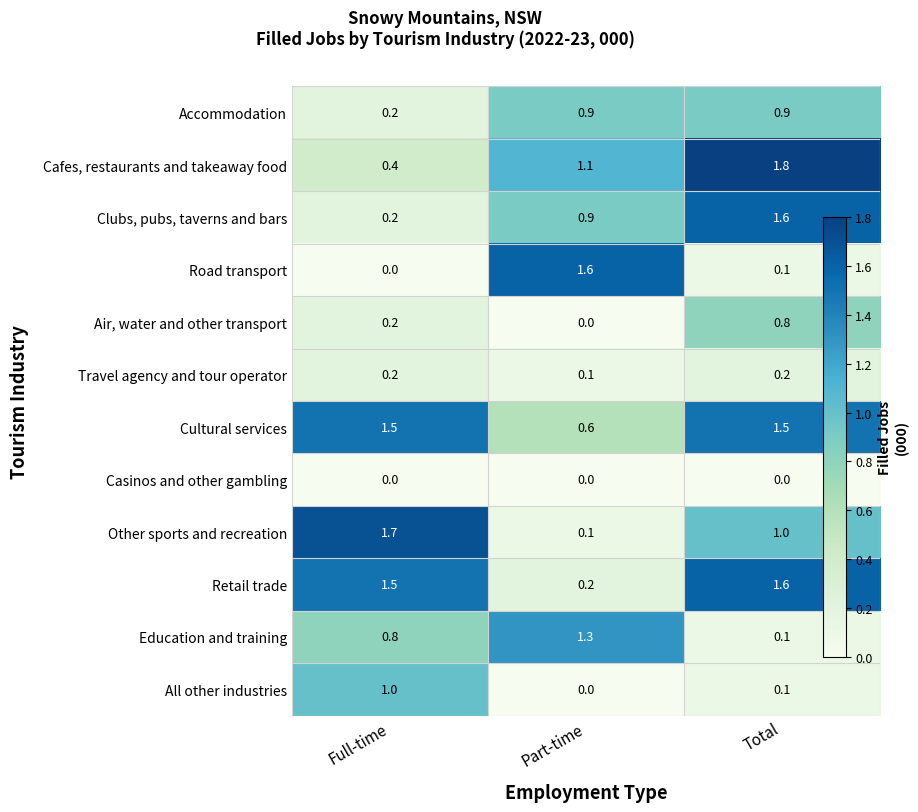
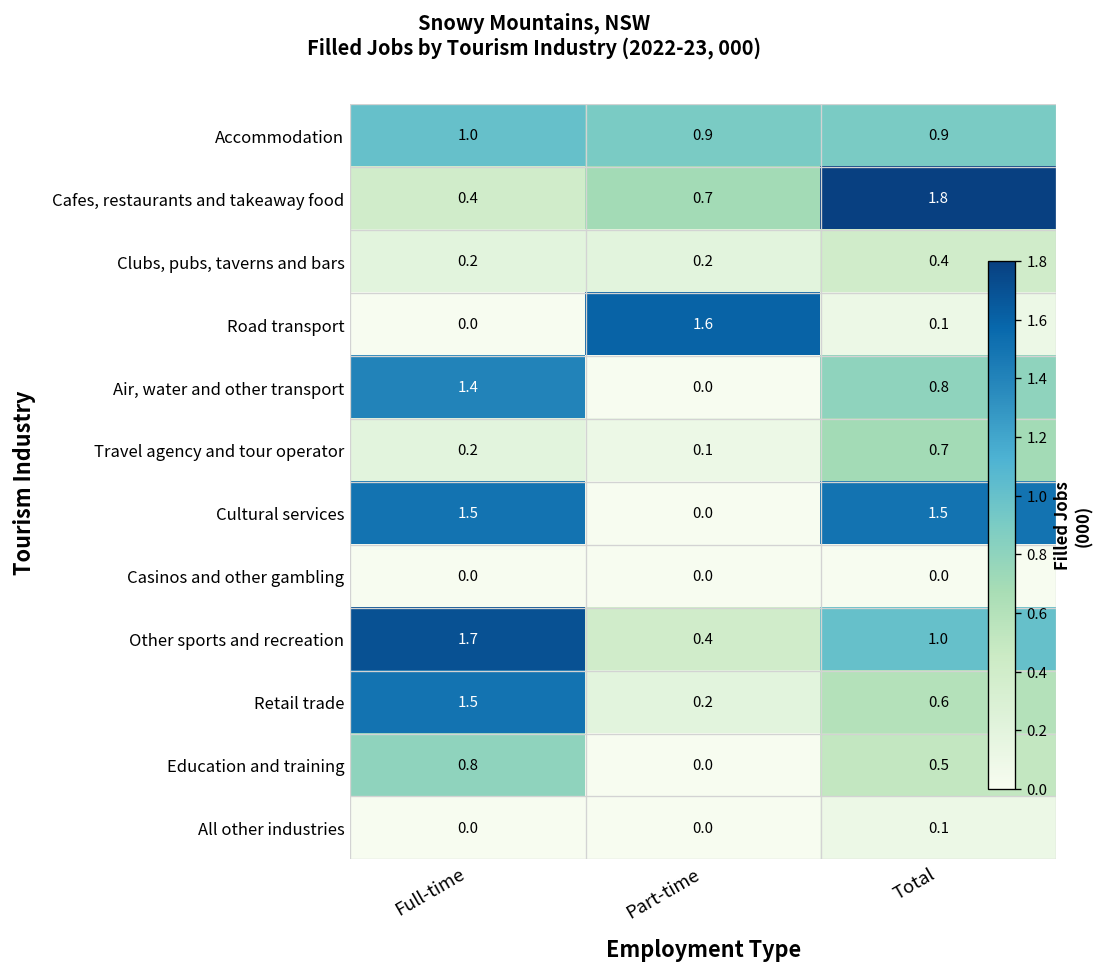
Accommodation, Full-time: 0.2 -> 1.0
Cafes, restaurants and takeaway food, Part-time: 1.1 -> 0.7
Clubs, pubs, taverns and bars, Part-time: 0.9 -> 0.2
Clubs, pubs, taverns and bars, Total: 1.6 -> 0.4
Air, water and other transport, Full-time: 0.2 -> 1.4
Travel agency and tour operator, Total: 0.2 -> 0.7
Cultural services, Part-time: 0.6 -> 0.0
Other sports and recreation, Part-time: 0.1 -> 0.4
Retail trade, Total: 1.6 -> 0.6
Education and training, Part-time: 1.3 -> 0.0
Education and training, Total: 0.1 -> 0.5
All other industries, Full-time: 1.0 -> 0.0
